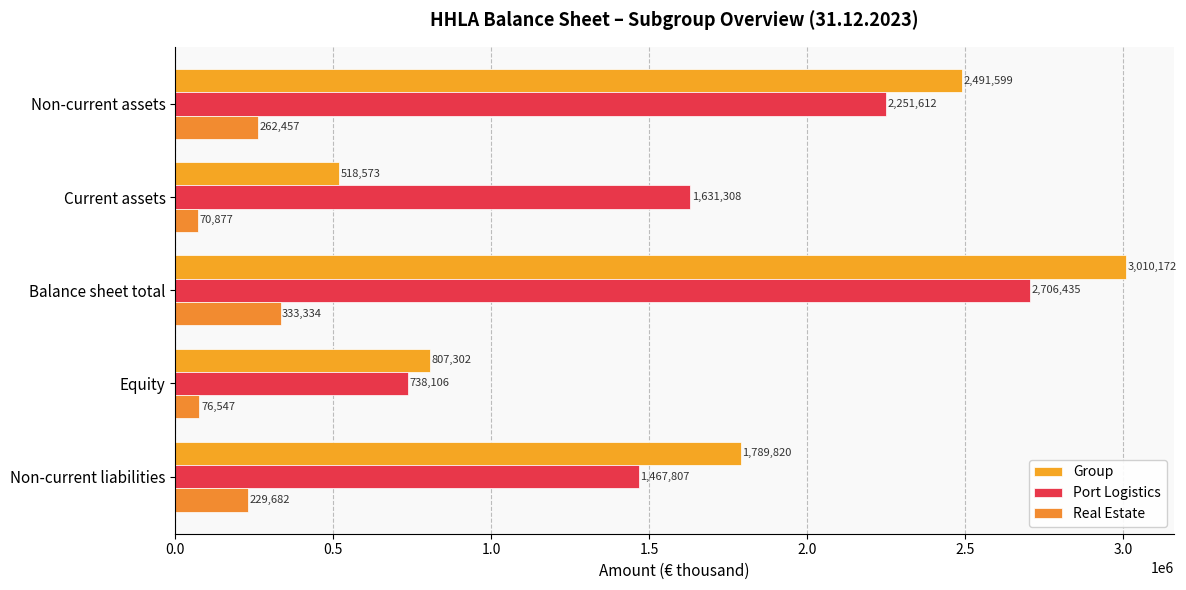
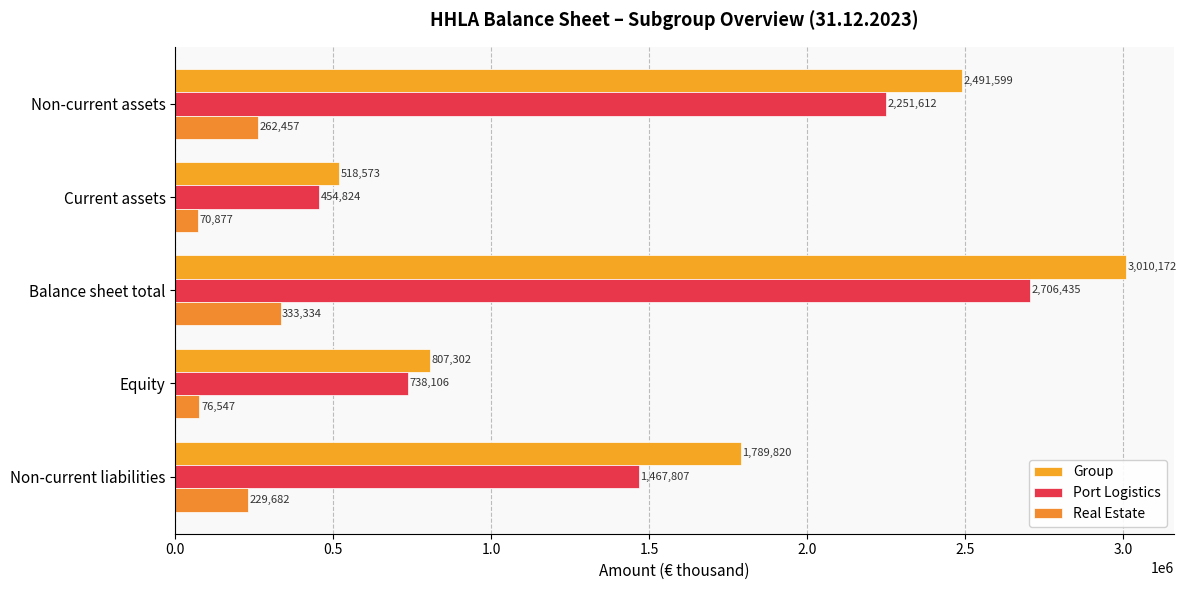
Port Logistics, Current assets: 1,631,308 -> 454,824
